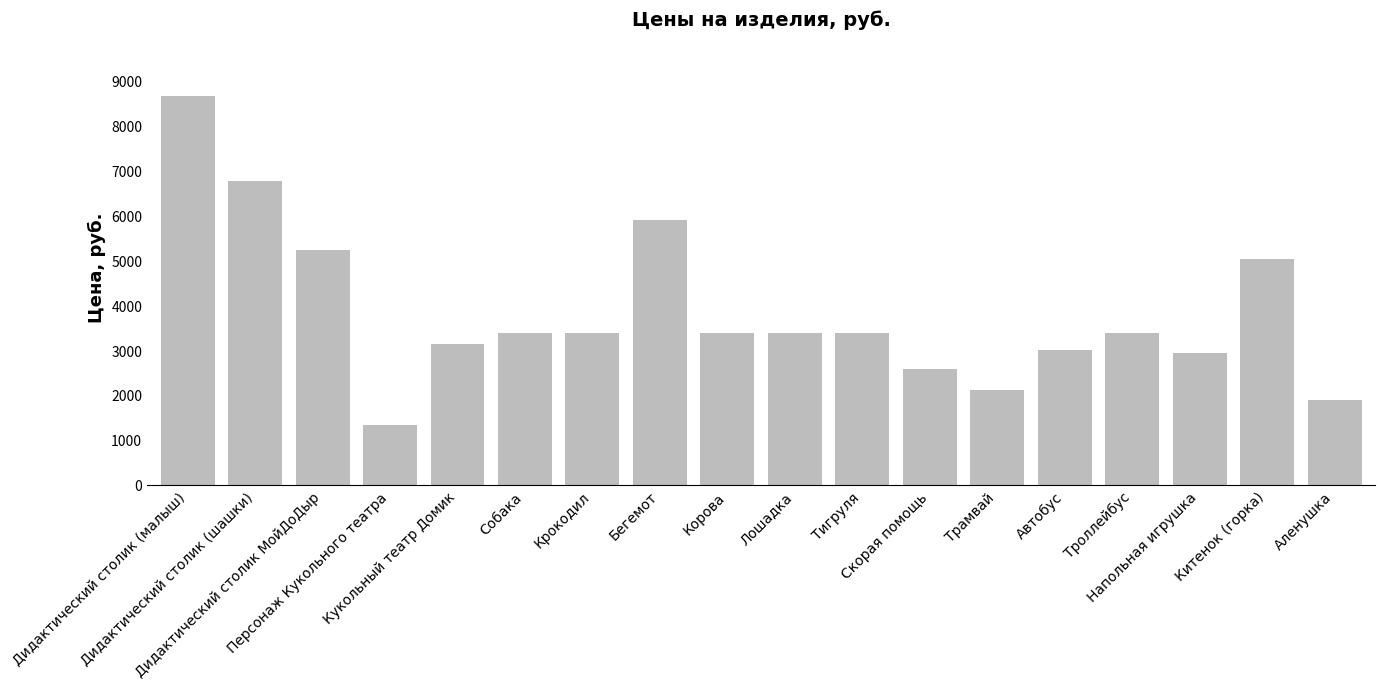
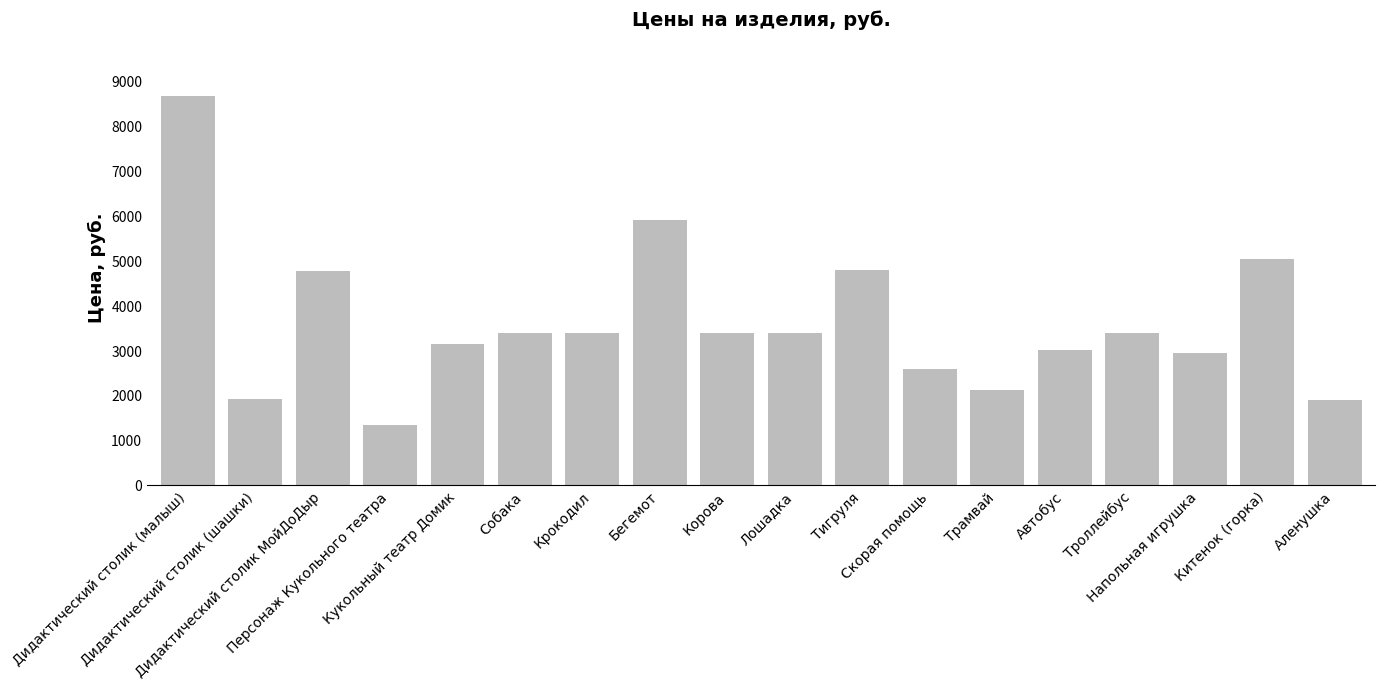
Дидактический столик (шашки): 6800 -> 1900
Дидактический столик МойДоДыр: 5200 -> 4800
Тигруля: 3400 -> 4800
